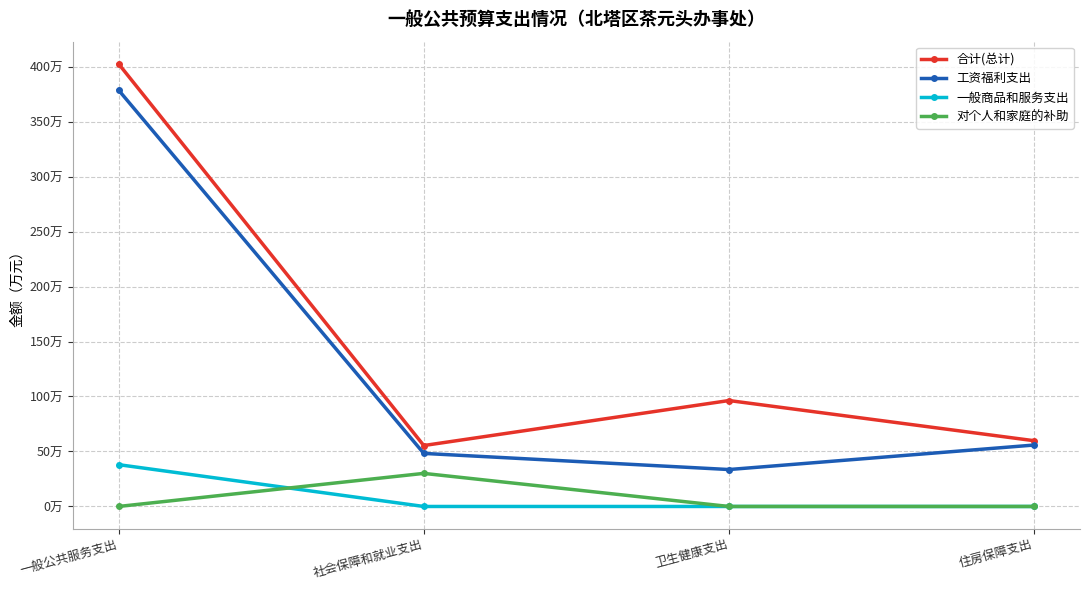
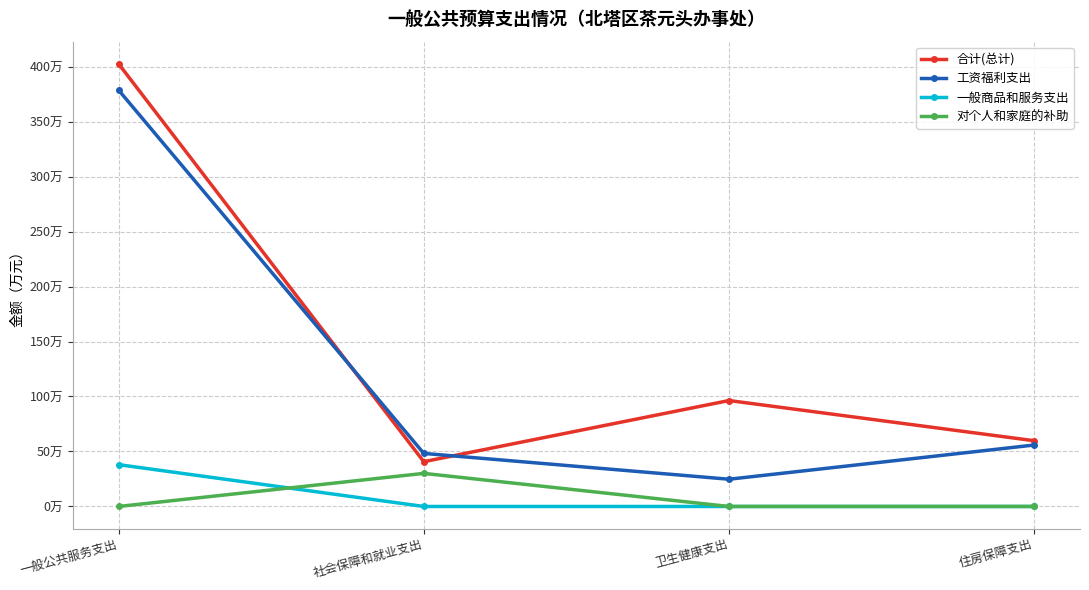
合计(总计), 社会保障和就业支出: 55万 -> 41万
工资福利支出, 卫生健康支出: 34万 -> 25万
